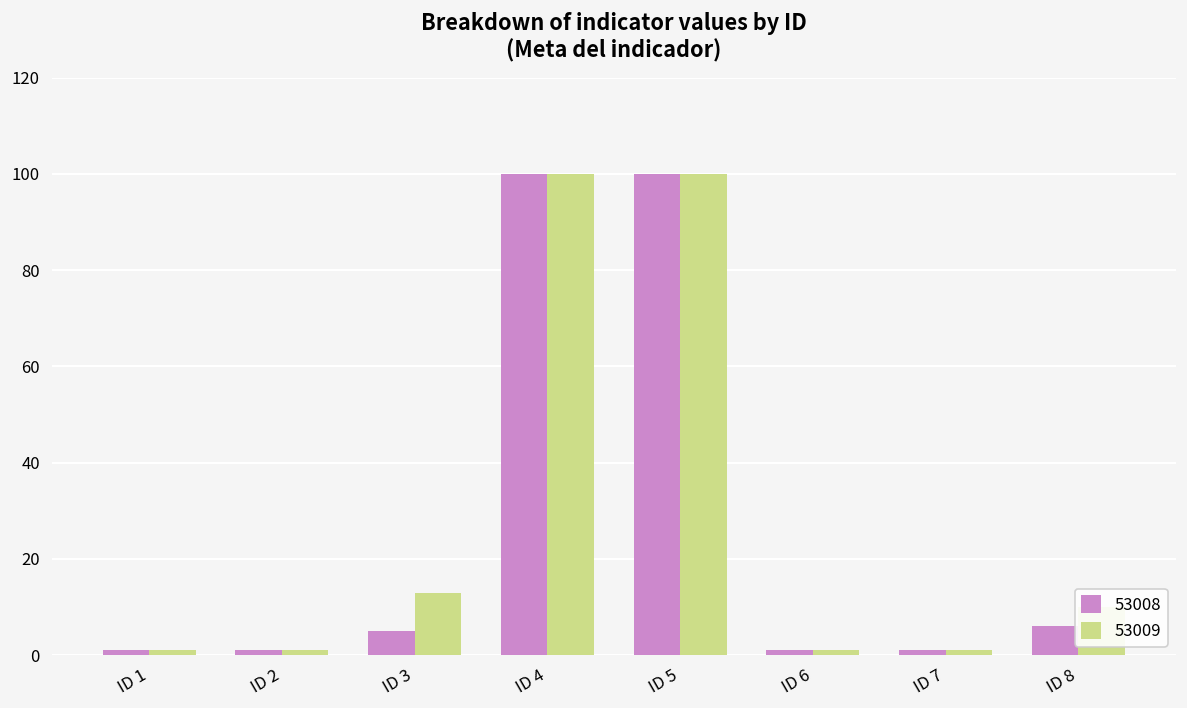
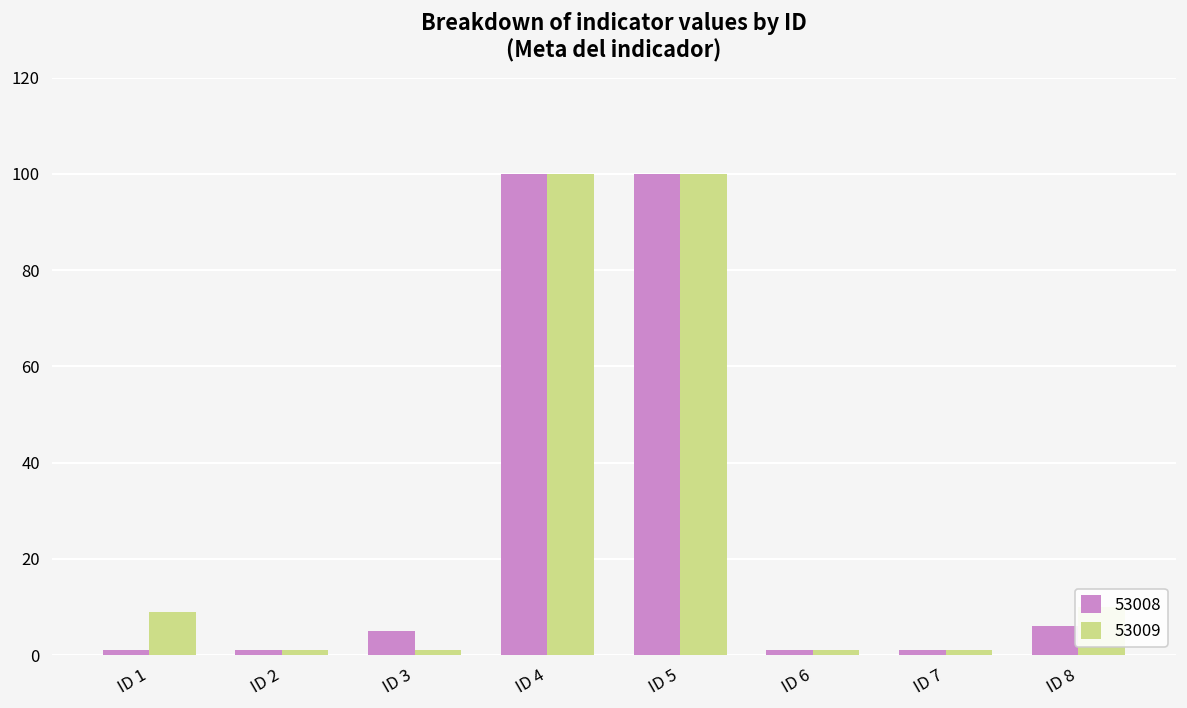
53009, ID 1: 1 -> 9
53009, ID 3: 13 -> 1
